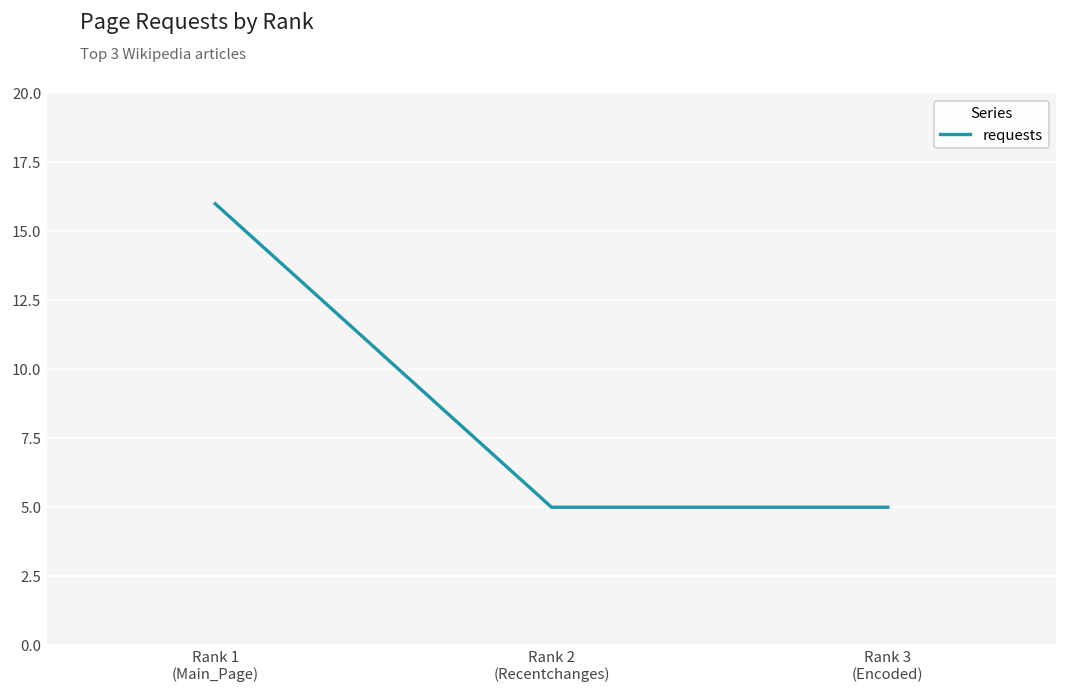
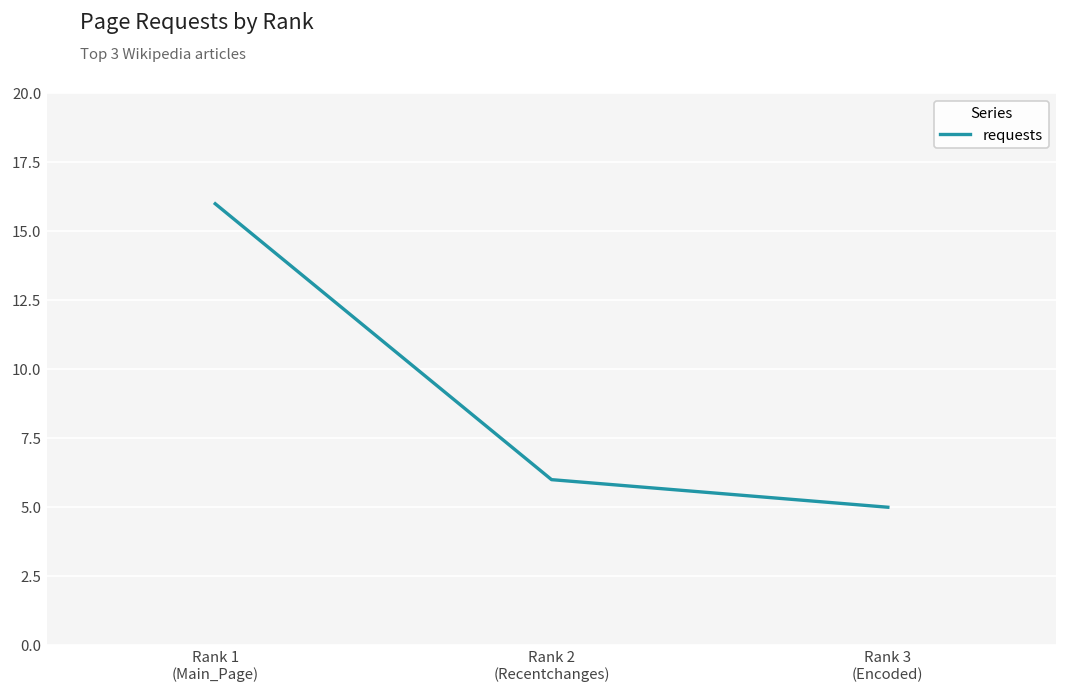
Rank 2 (Recentchanges): 5 -> 6
